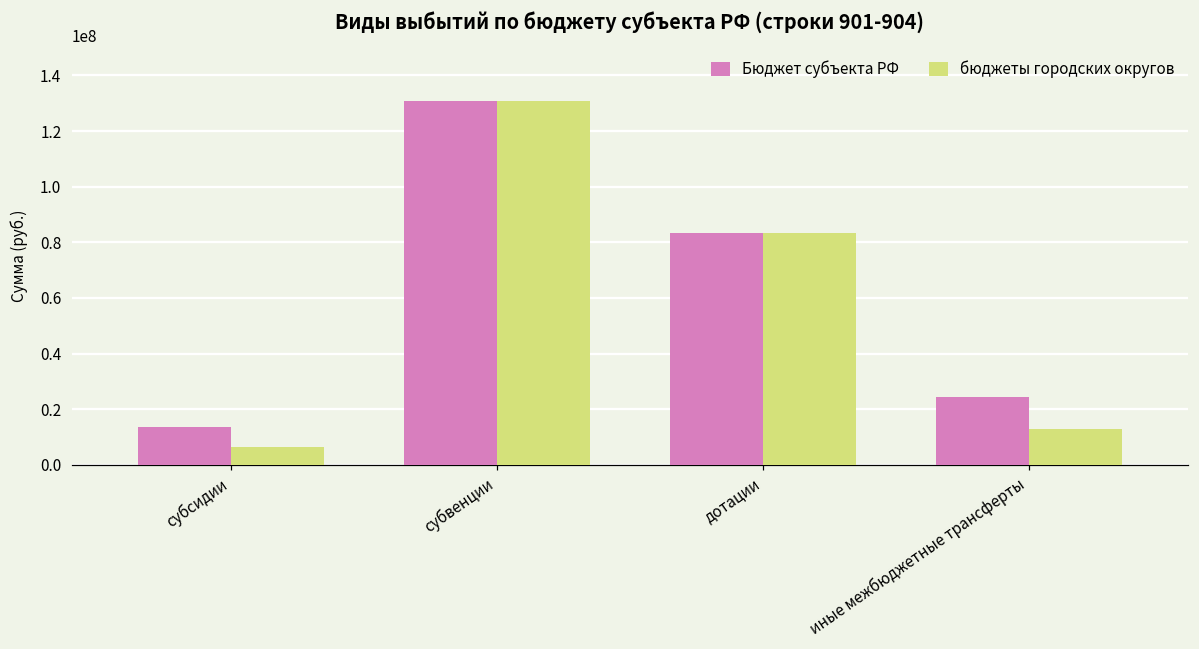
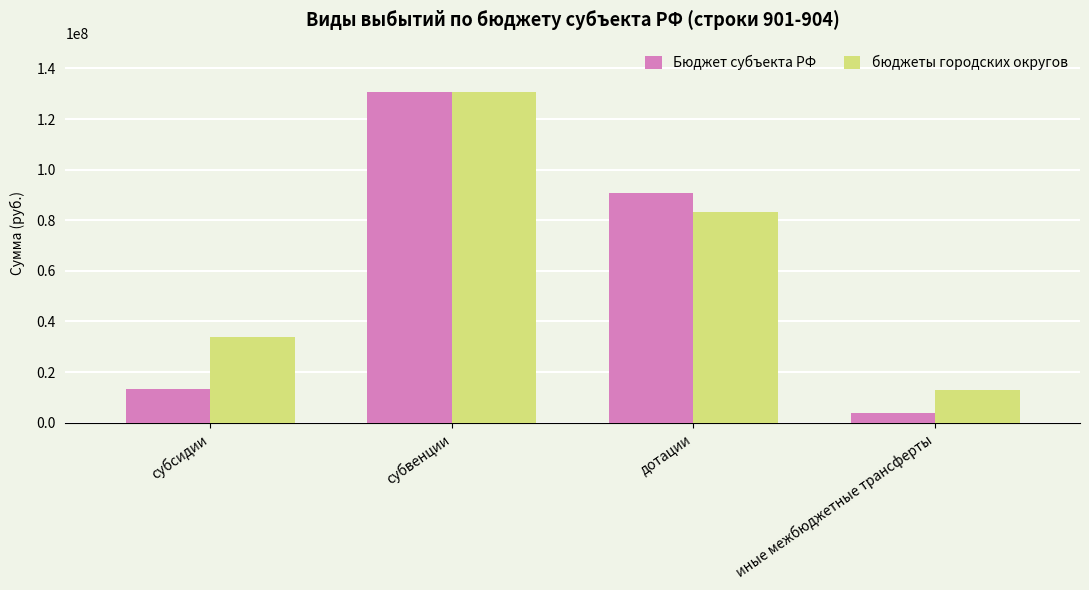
бюджеты городских округов, субсидии: 7000000 -> 34000000
Бюджет субъекта РФ, дотации: 83000000 -> 91000000
Бюджет субъекта РФ, иные межбюджетные трансферты: 24000000 -> 4000000
